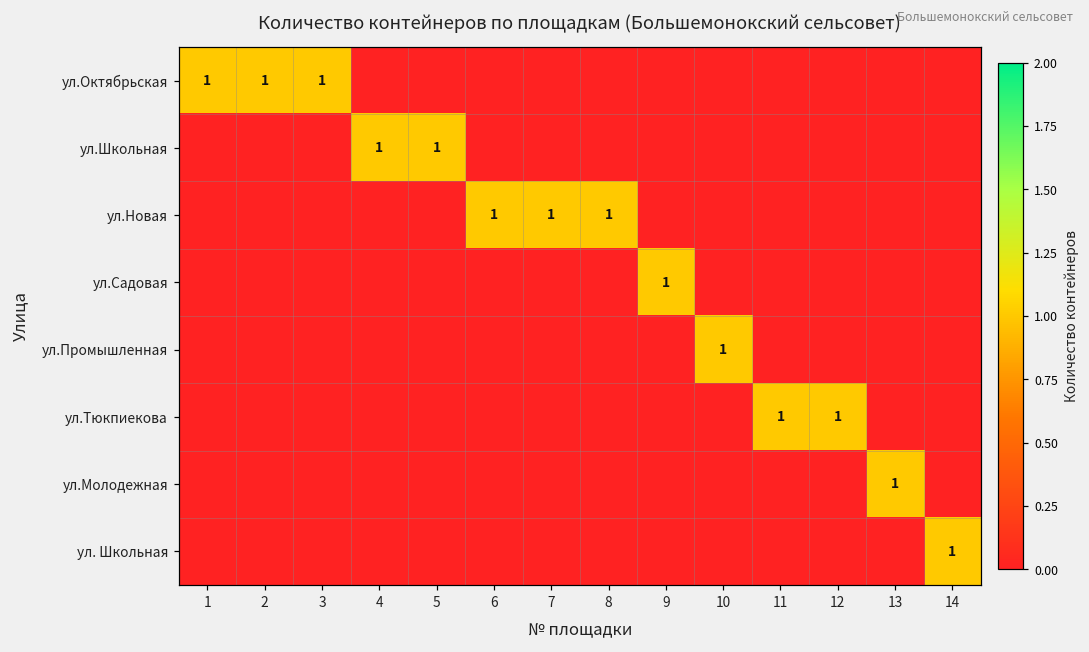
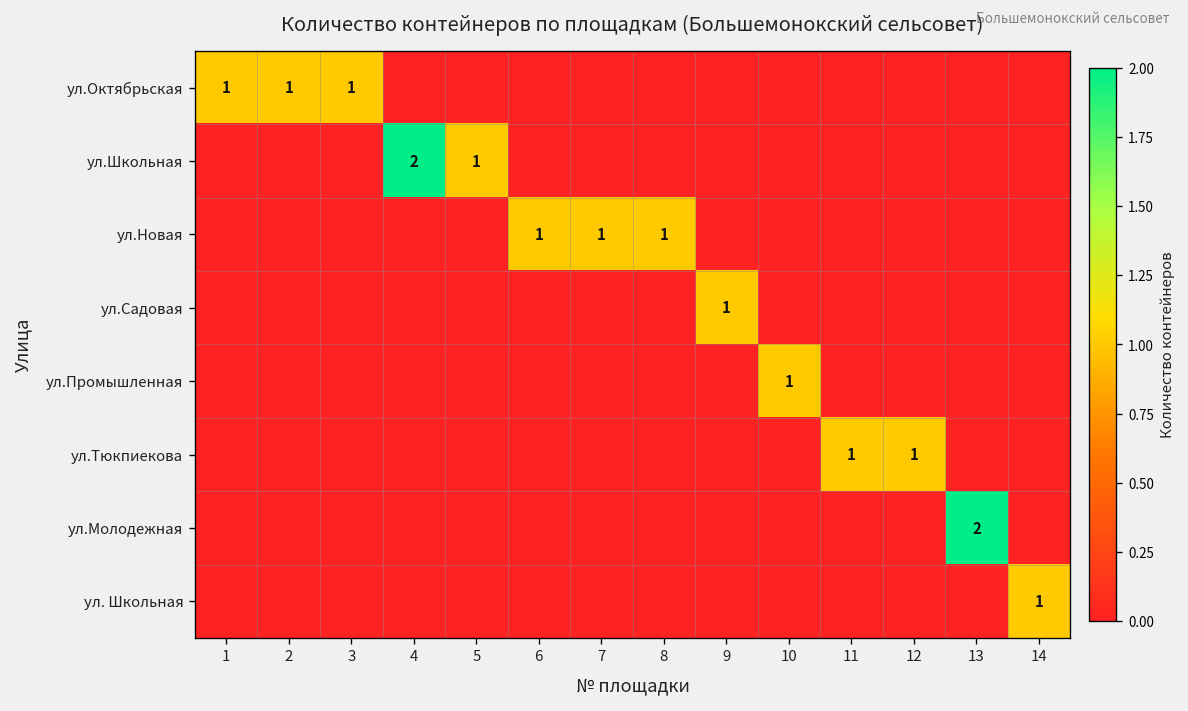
ул.Школьная, 4: 1 -> 2
ул.Молодежная, 13: 1 -> 2
